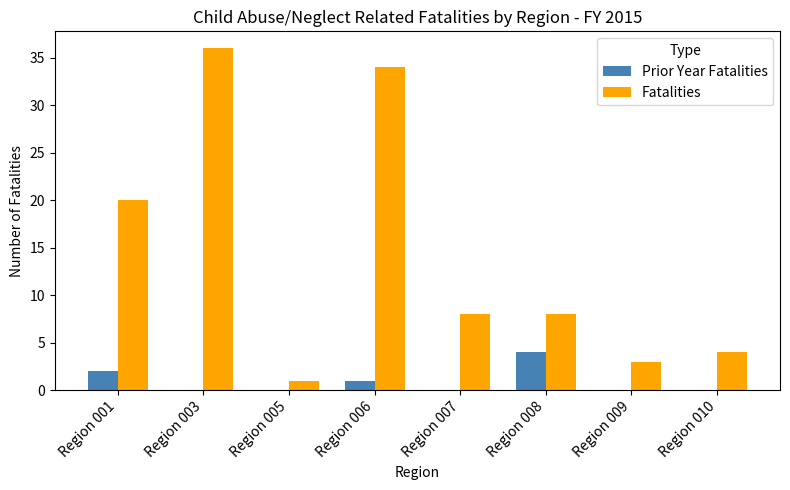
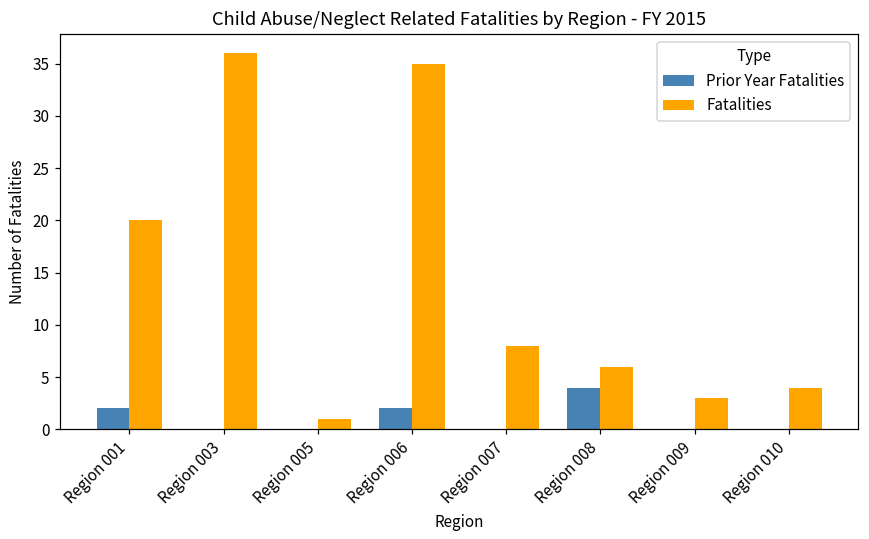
Prior Year Fatalities, Region 006: 1 -> 2
Fatalities, Region 006: 34 -> 35
Fatalities, Region 008: 8 -> 6
